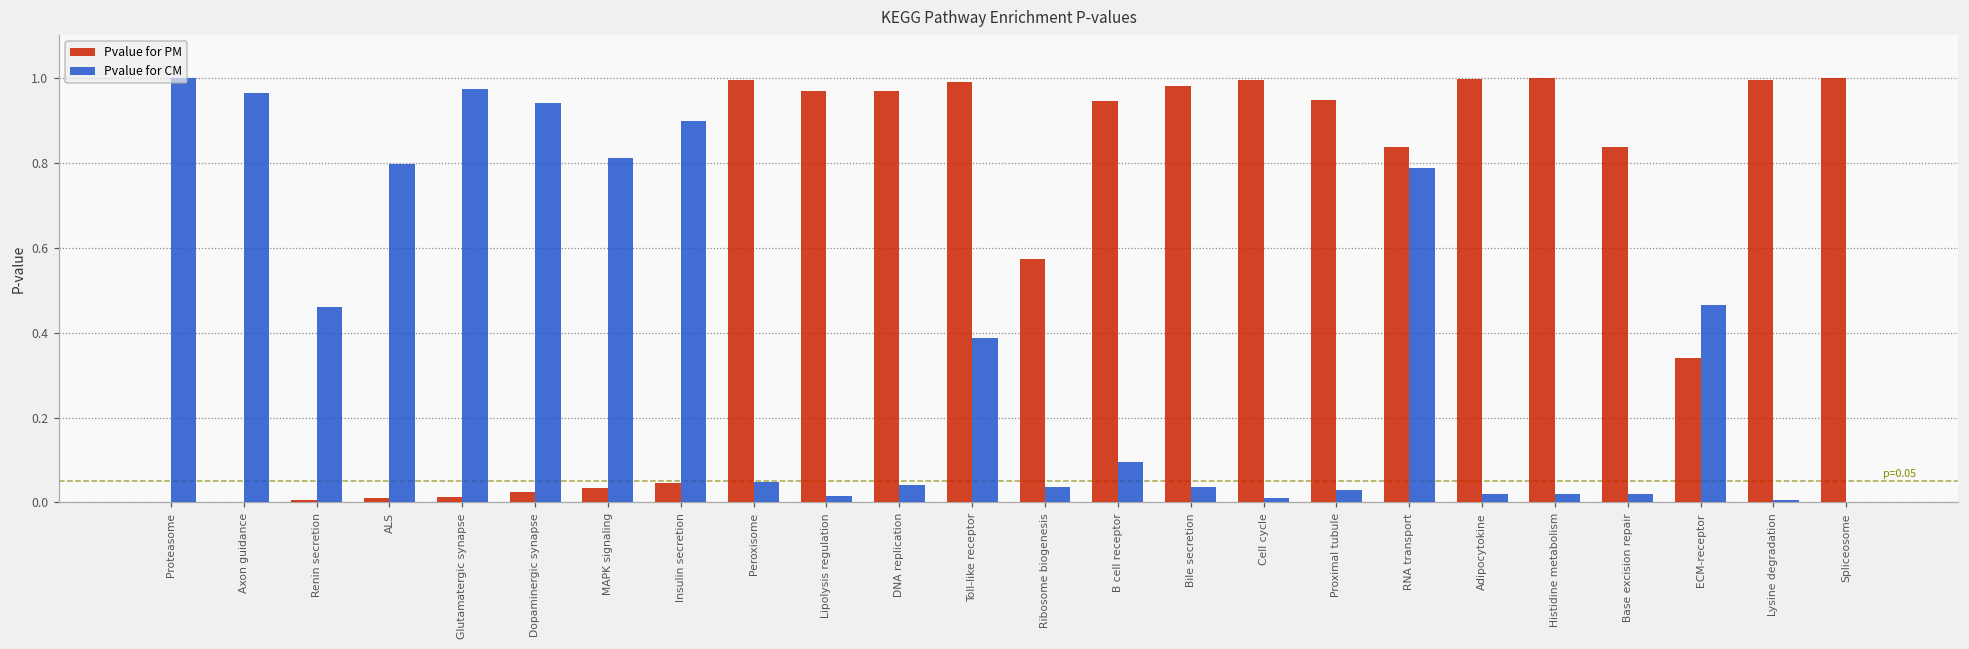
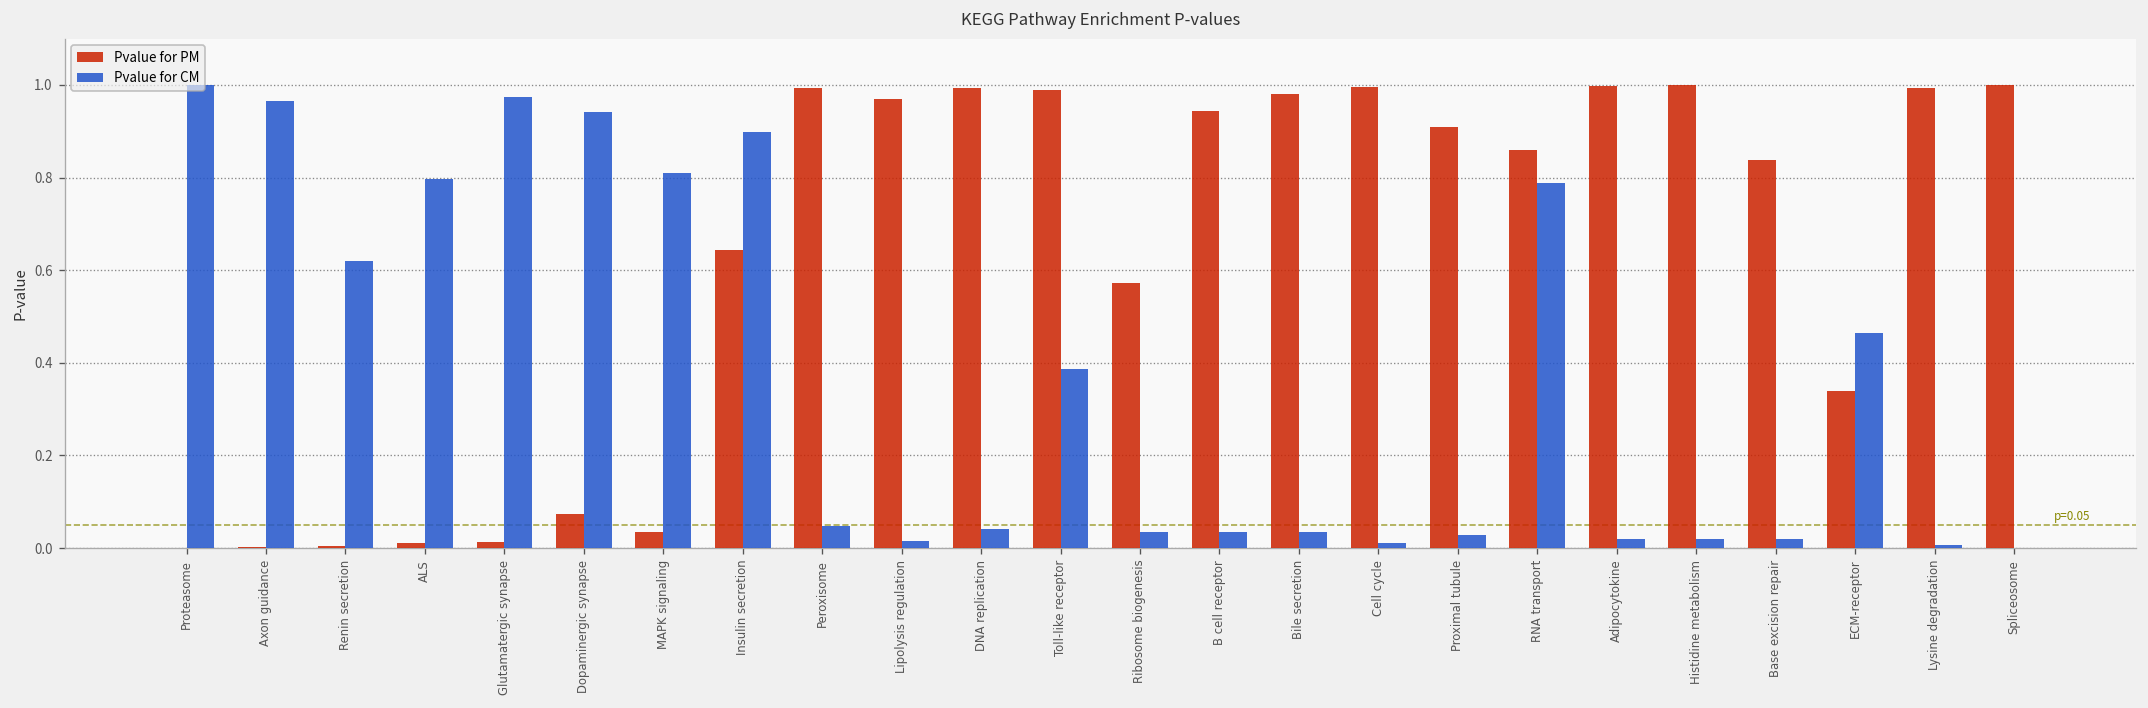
Pvalue for CM, Renin secretion: 0.46 -> 0.62
Pvalue for PM, Dopaminergic synapse: 0.02 -> 0.07
Pvalue for PM, Insulin secretion: 0.04 -> 0.64
Pvalue for PM, DNA replication: 0.97 -> 0.99
Pvalue for CM, B cell receptor: 0.09 -> 0.04
Pvalue for PM, Proximal tubule: 0.95 -> 0.91
Pvalue for PM, RNA transport: 0.84 -> 0.86
